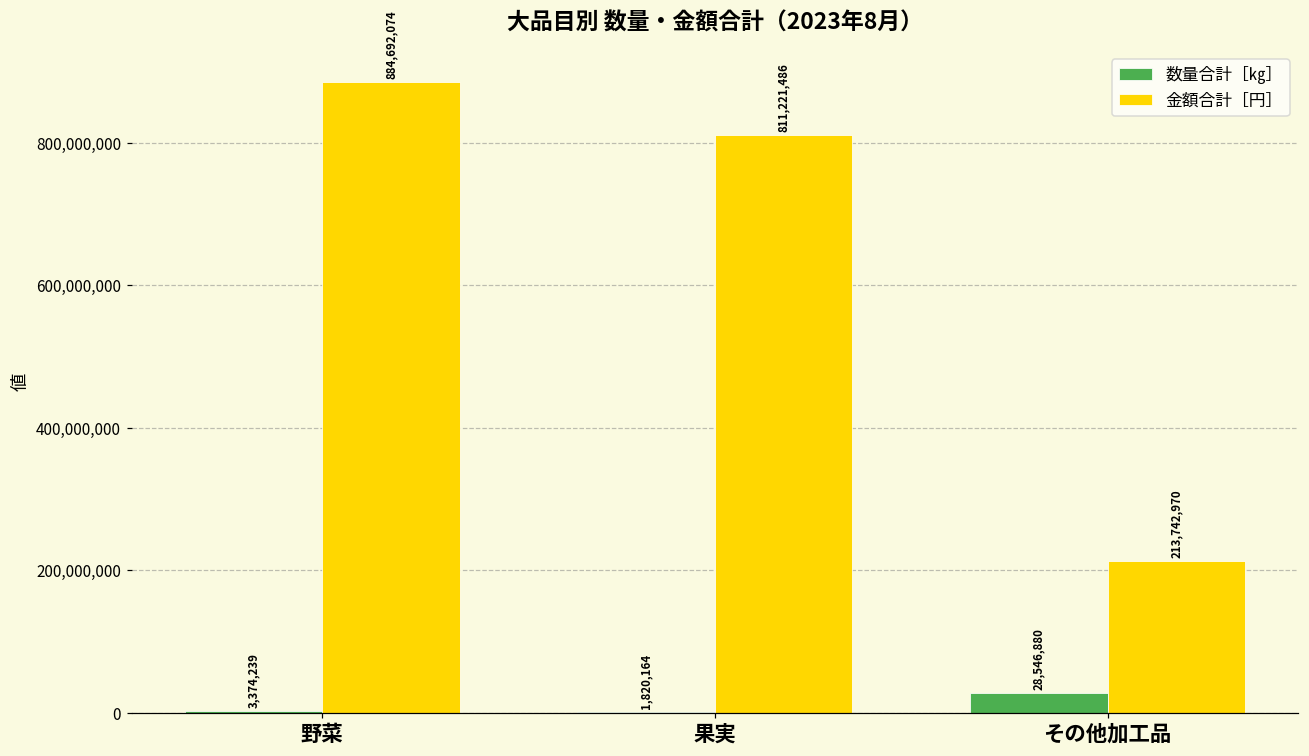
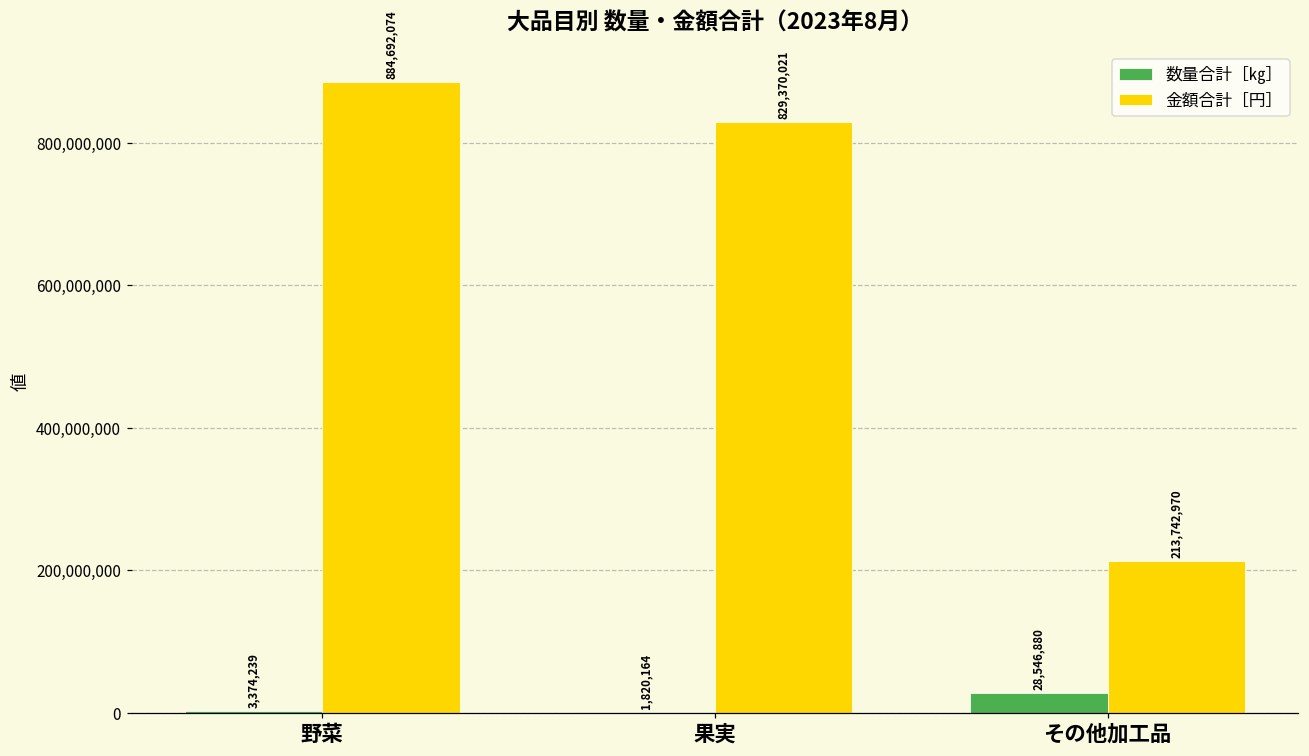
金額合計［円］, 果実: 811,221,486 -> 829,370,021
